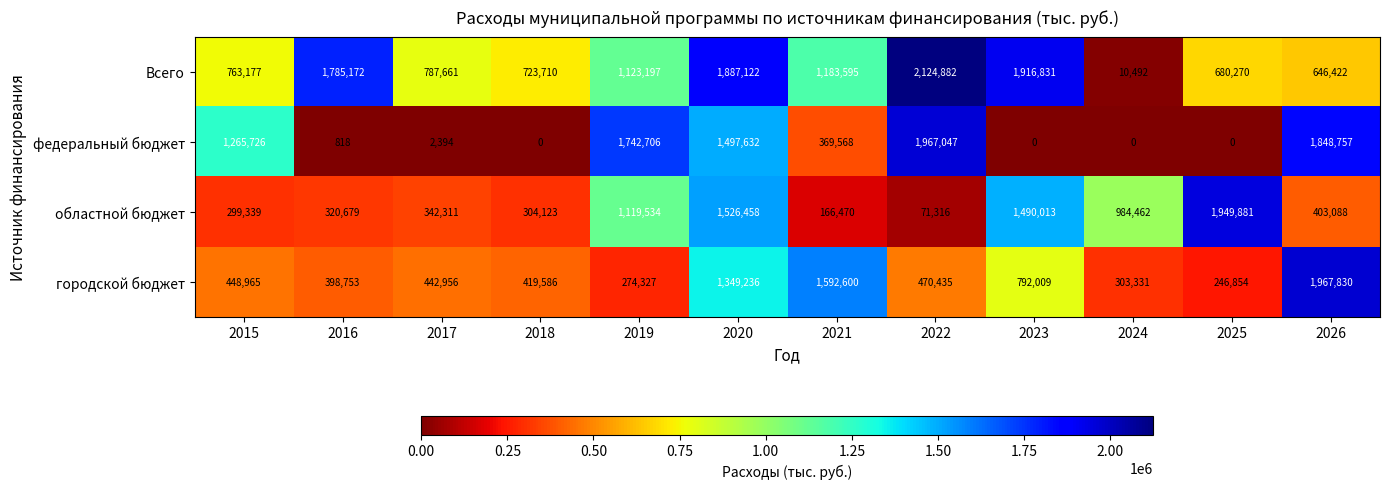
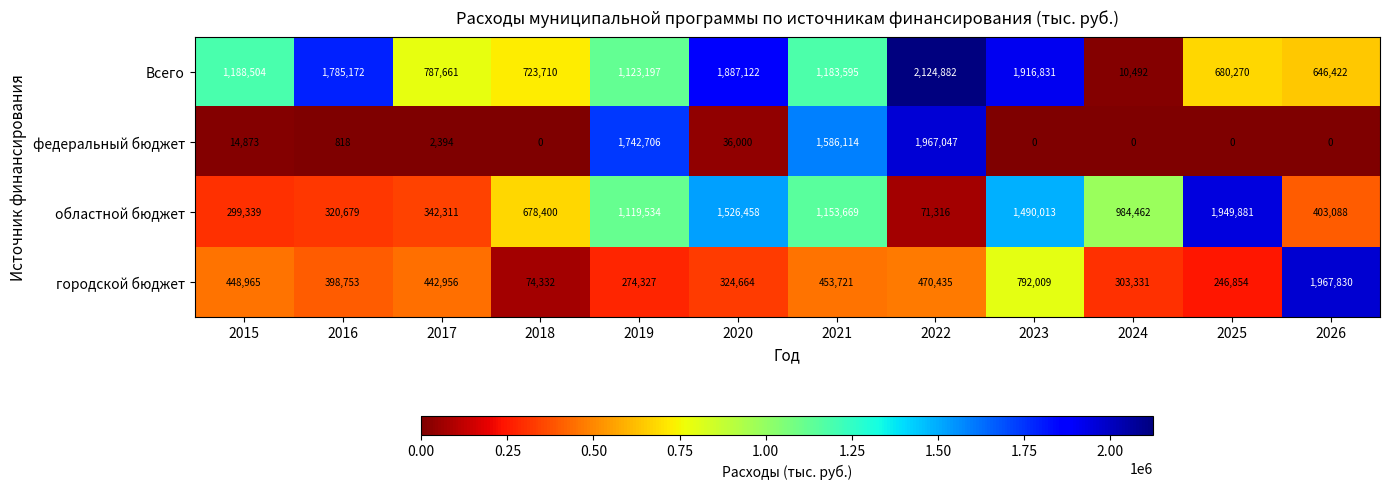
Всего, 2015: 763,177 -> 1,188,504
федеральный бюджет, 2015: 1,265,726 -> 14,873
федеральный бюджет, 2020: 1,497,632 -> 36,000
федеральный бюджет, 2021: 369,568 -> 1,586,114
федеральный бюджет, 2026: 1,848,757 -> 0
областной бюджет, 2018: 304,123 -> 678,400
областной бюджет, 2021: 166,470 -> 1,153,669
городской бюджет, 2018: 419,586 -> 74,332
городской бюджет, 2020: 1,349,236 -> 324,664
городской бюджет, 2021: 1,592,600 -> 453,721
